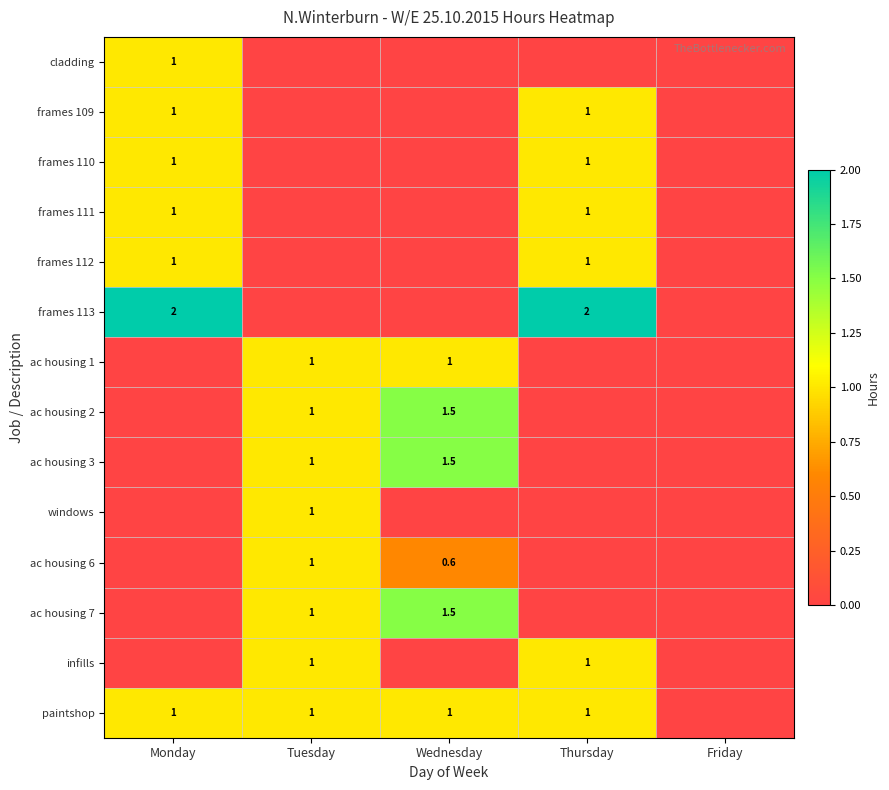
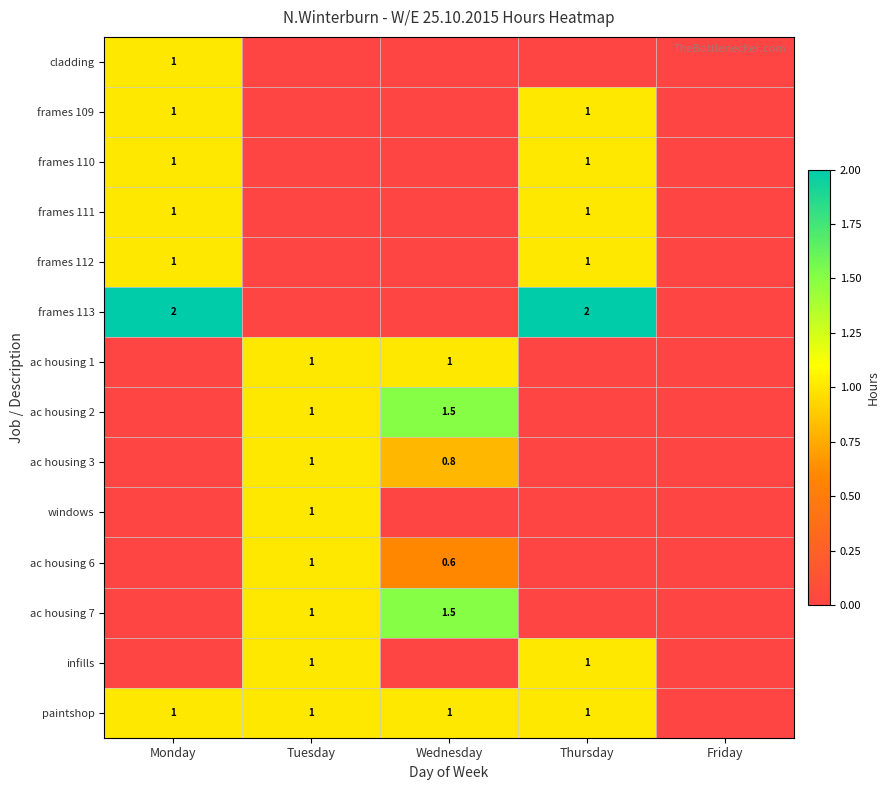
ac housing 3, Wednesday: 1.5 -> 0.8
